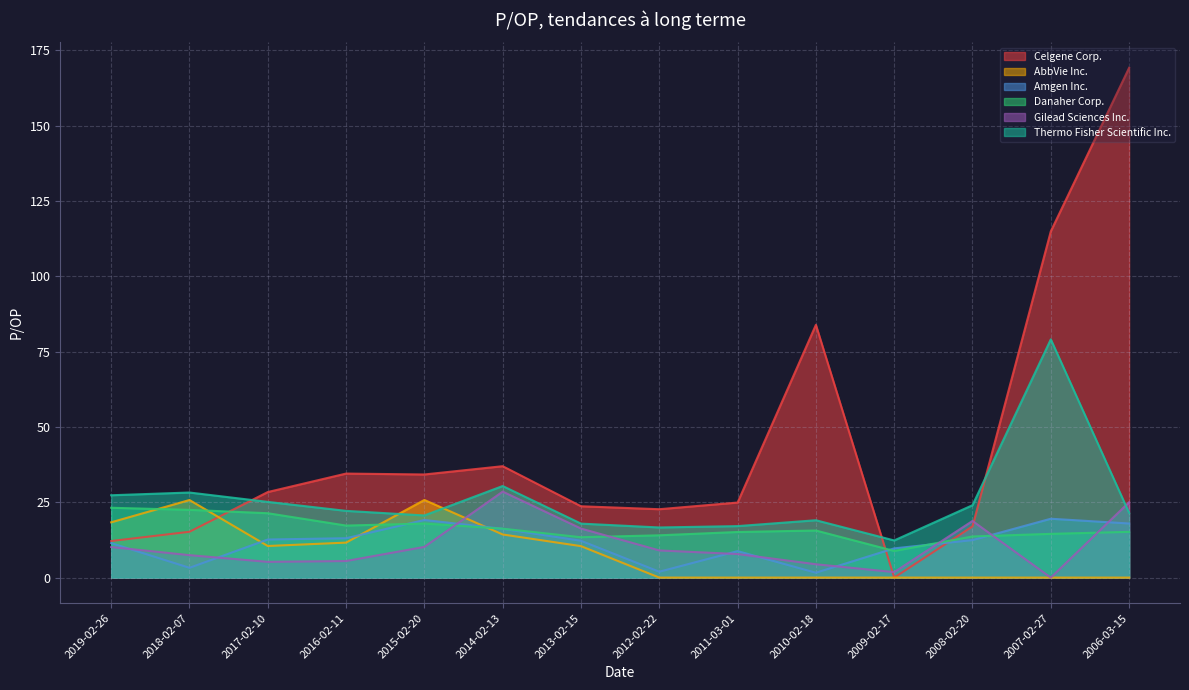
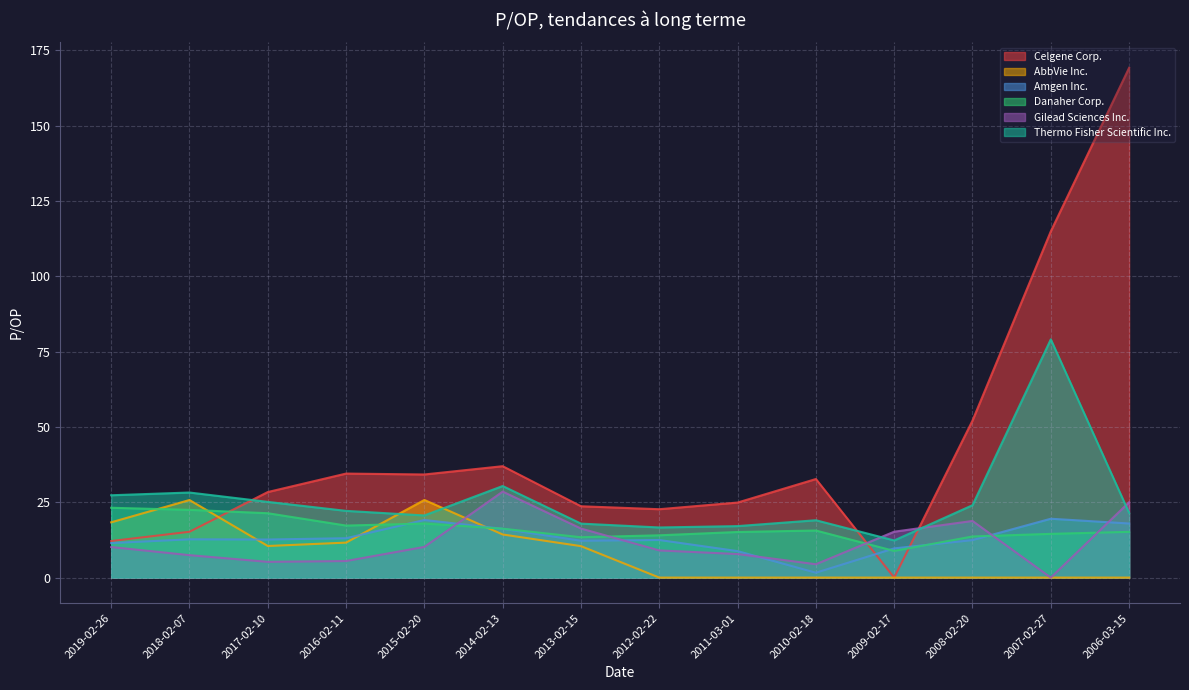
Amgen Inc., 2018-02-07: 3 -> 13
Amgen Inc., 2012-02-22: 2 -> 12
Celgene Corp., 2010-02-18: 84 -> 33
Gilead Sciences Inc., 2009-02-17: 2 -> 15
Celgene Corp., 2008-02-20: 17 -> 52
